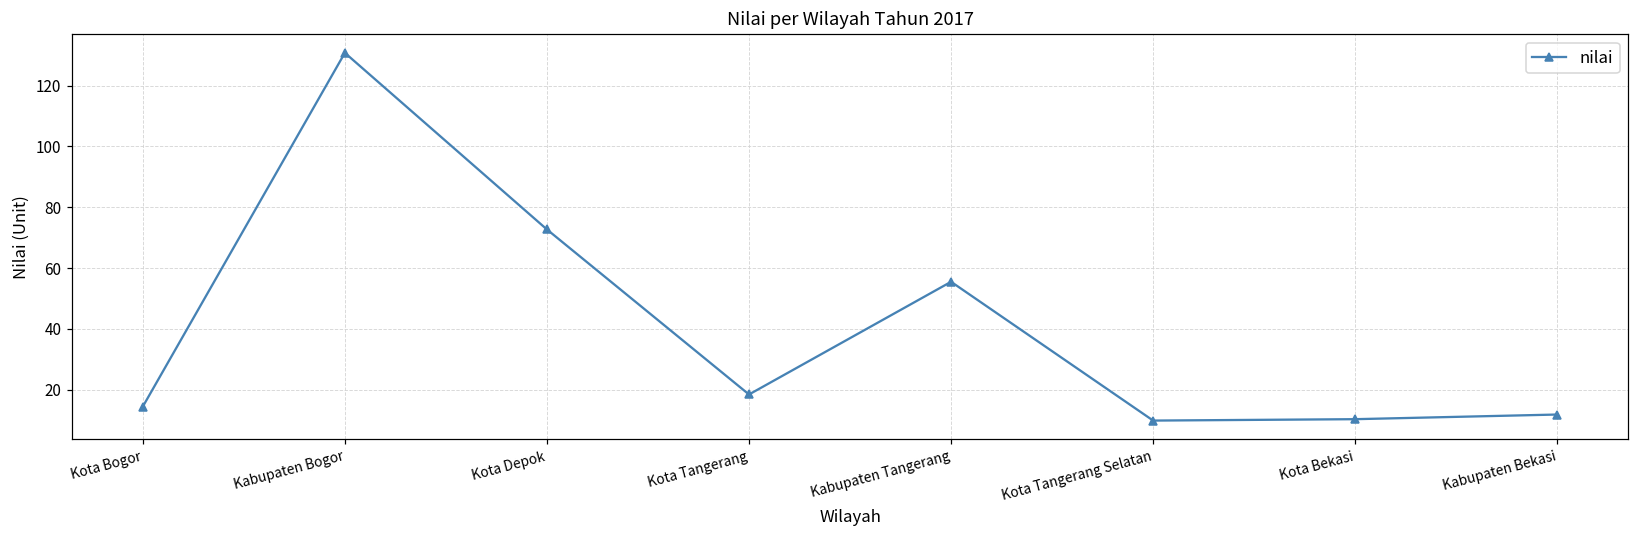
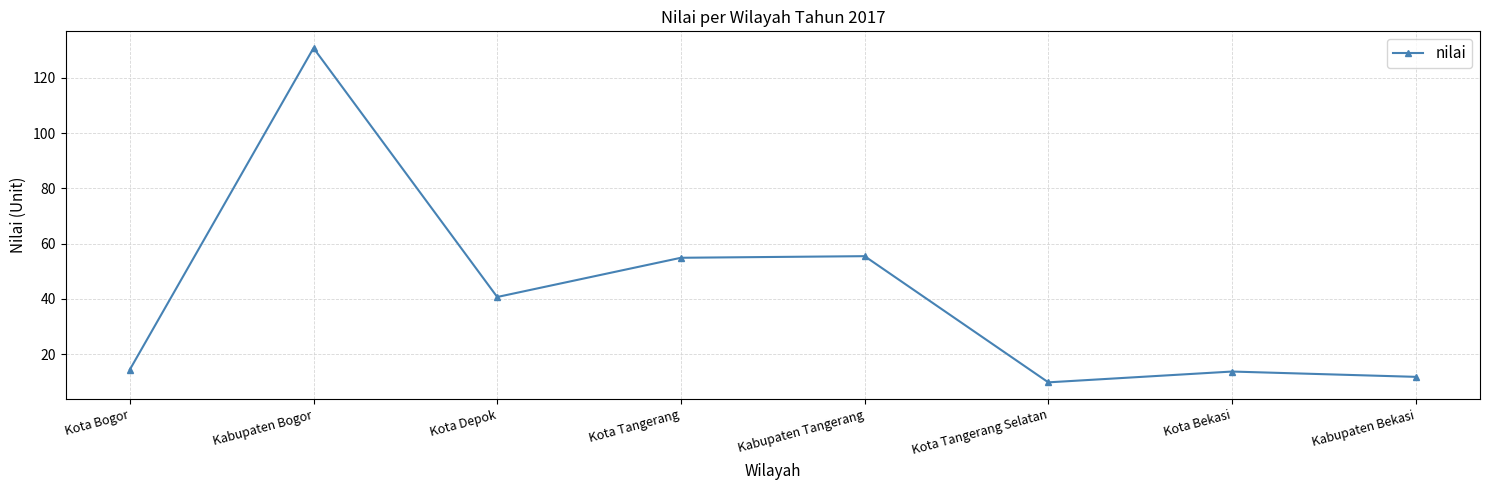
Kota Depok: 73 -> 41
Kota Tangerang: 18 -> 55
Kota Bekasi: 10 -> 14
